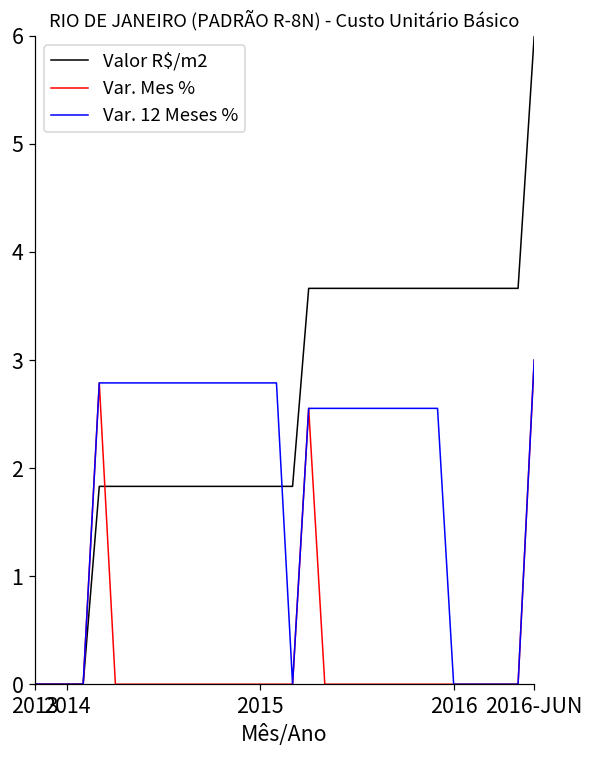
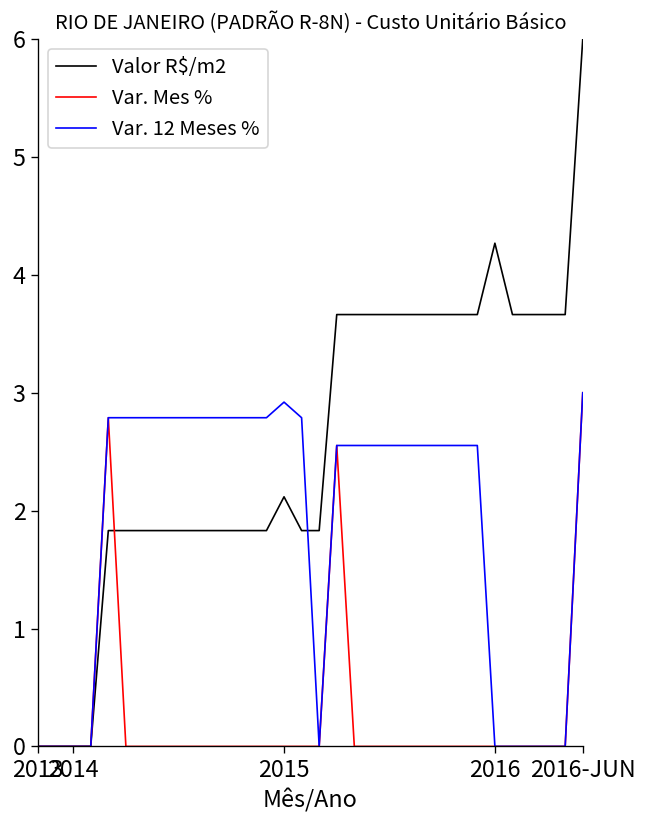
Valor R$/m2, 2015: 1.8 -> 2.1
Var. 12 Meses %, 2015: 2.8 -> 2.9
Valor R$/m2, 2016: 3.7 -> 4.3
